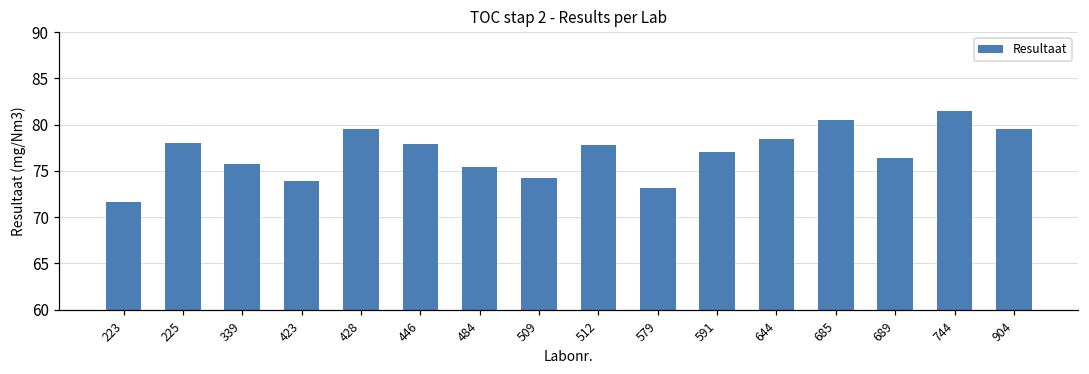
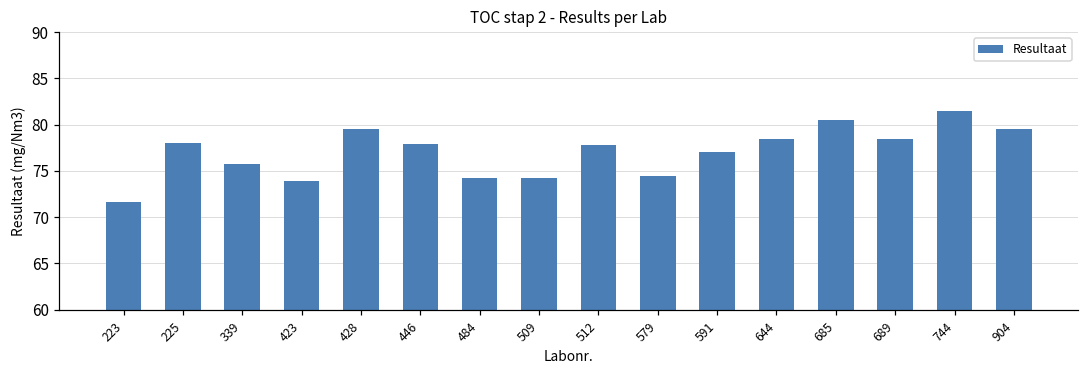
484: 75 -> 74
579: 73 -> 74
689: 76 -> 79
